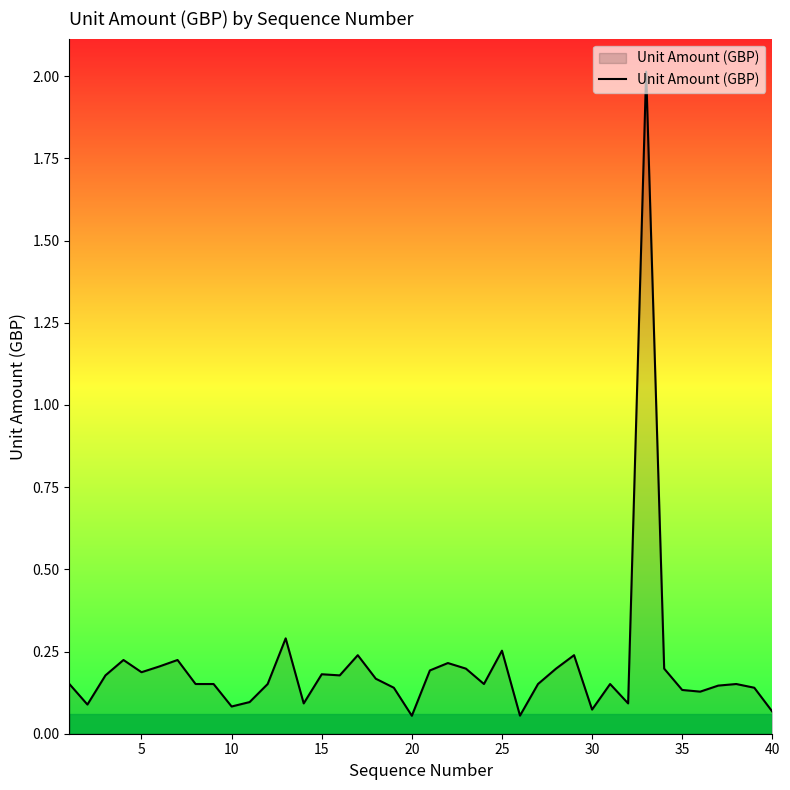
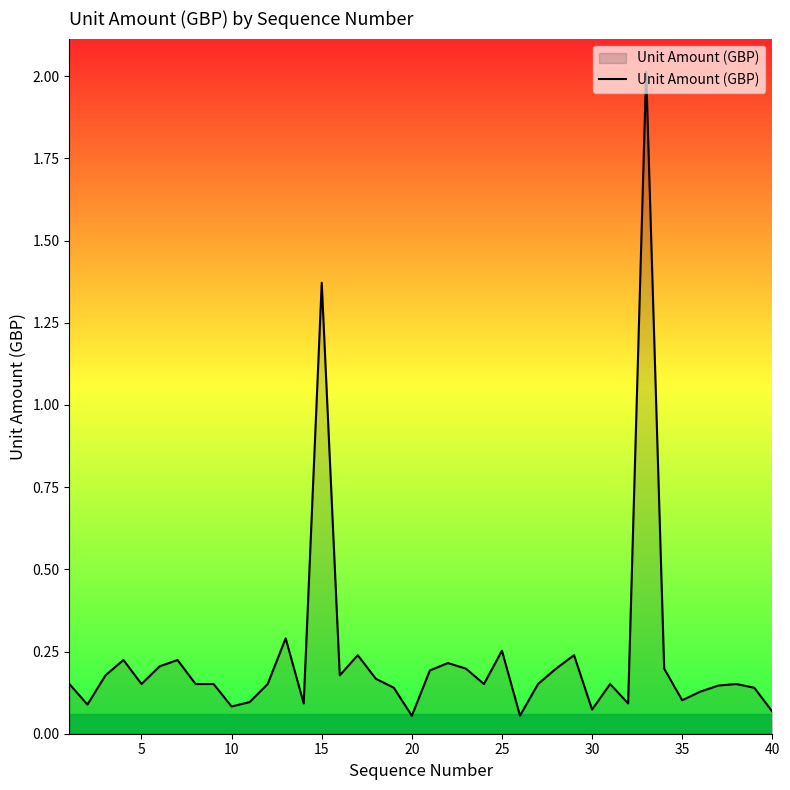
5: 0.19 -> 0.15
15: 0.18 -> 1.37
35: 0.13 -> 0.10
